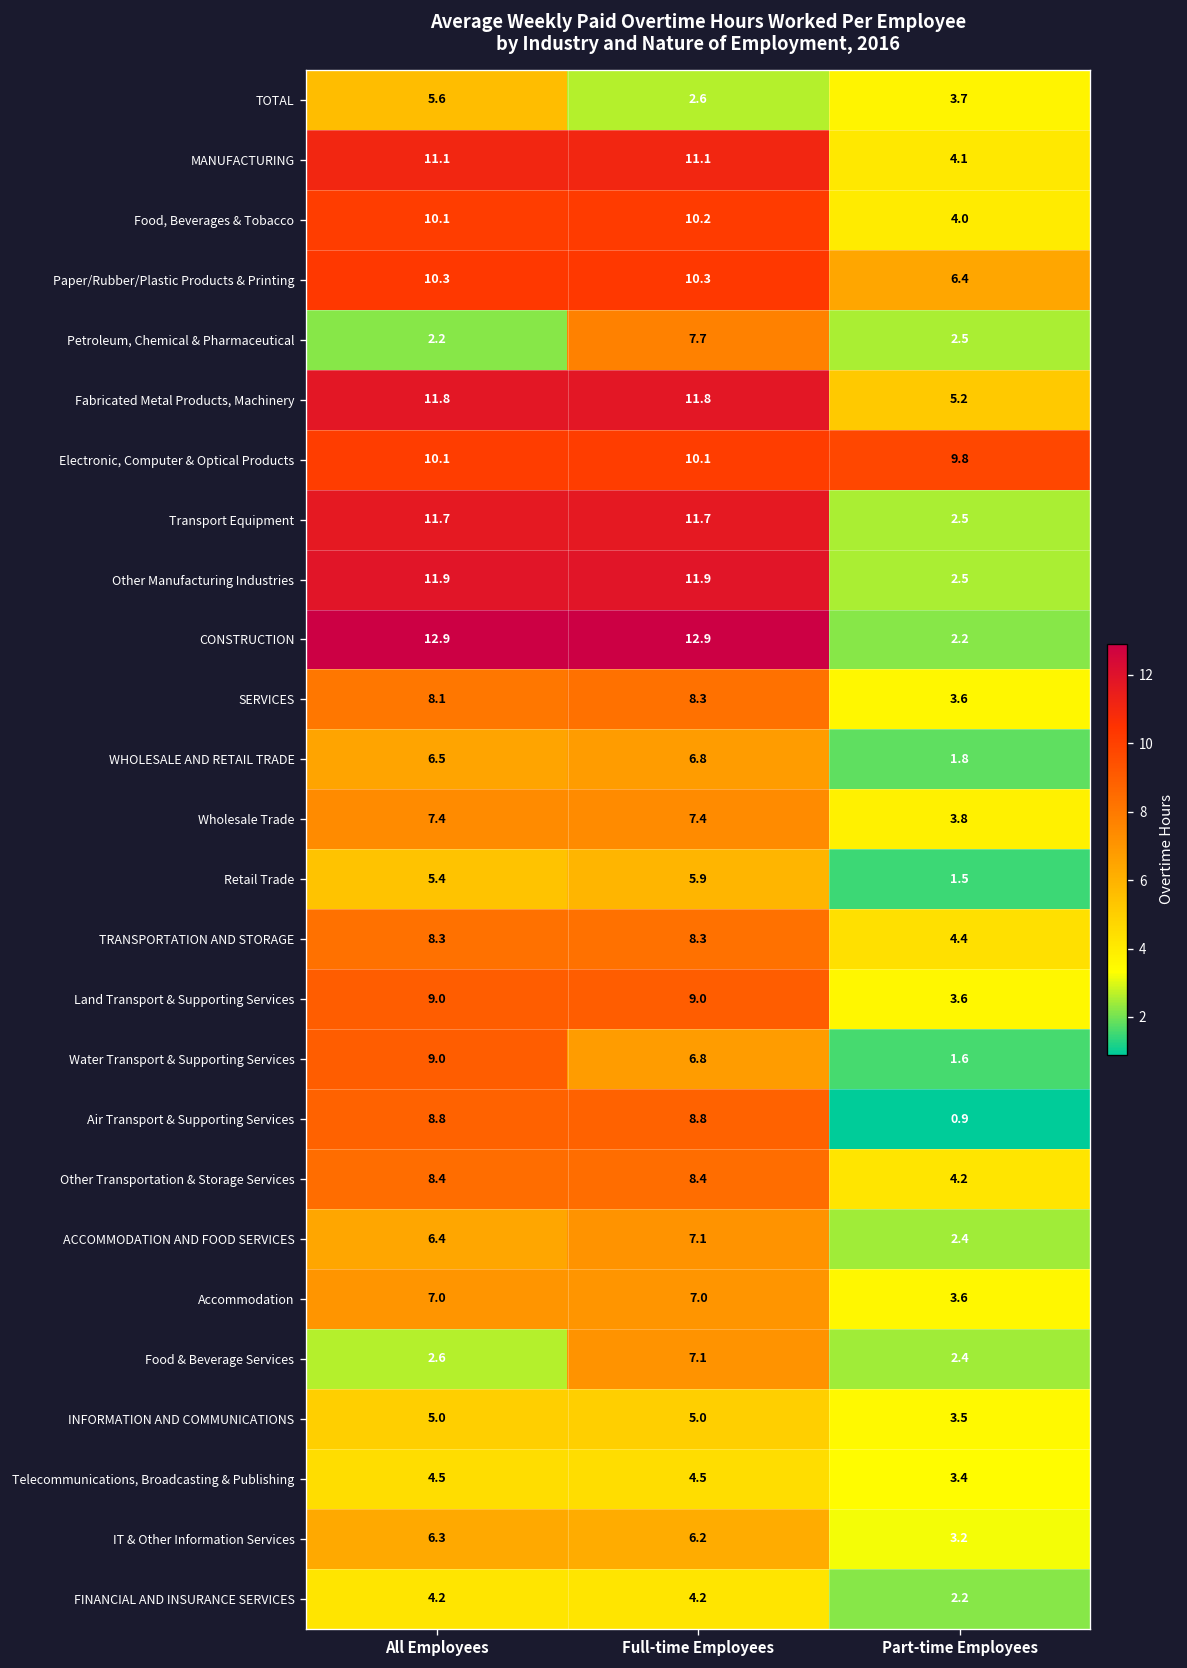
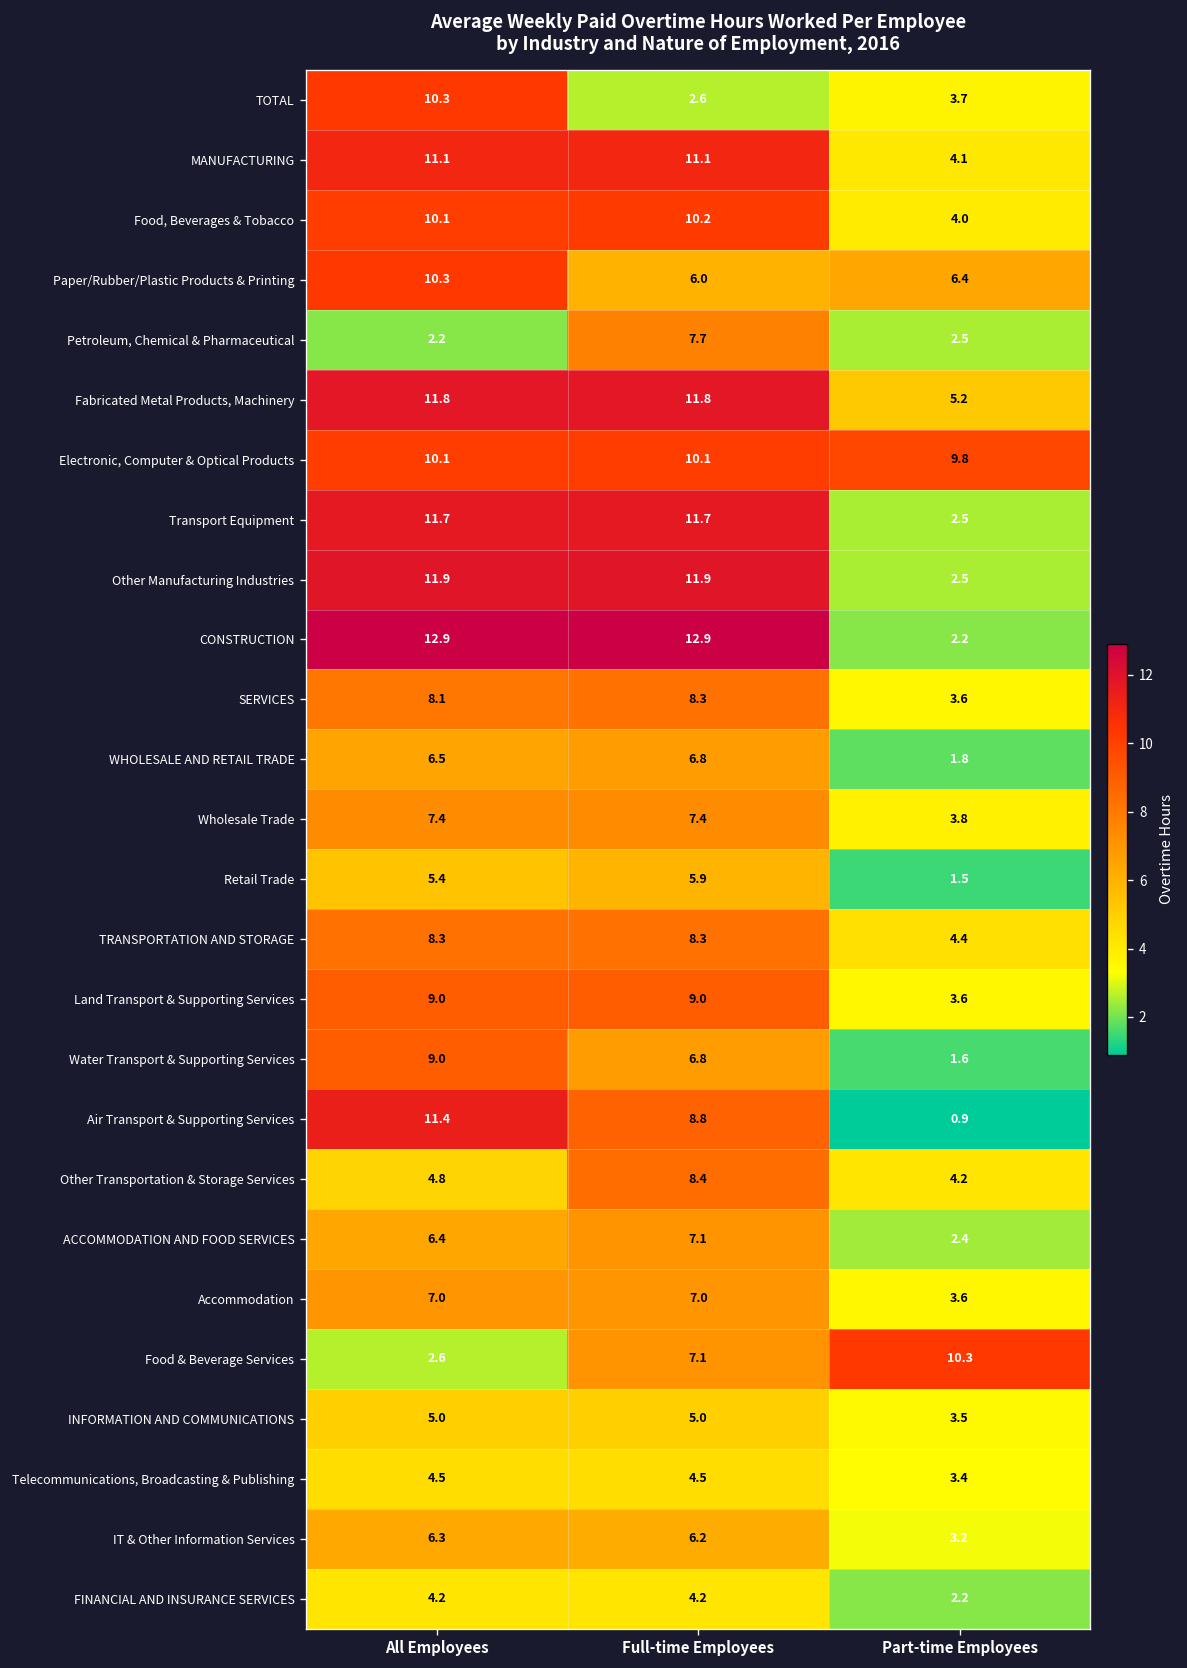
TOTAL, All Employees: 5.6 -> 10.3
Paper/Rubber/Plastic Products & Printing, Full-time Employees: 10.3 -> 6.0
Air Transport & Supporting Services, All Employees: 8.8 -> 11.4
Other Transportation & Storage Services, All Employees: 8.4 -> 4.8
Food & Beverage Services, Part-time Employees: 2.4 -> 10.3
